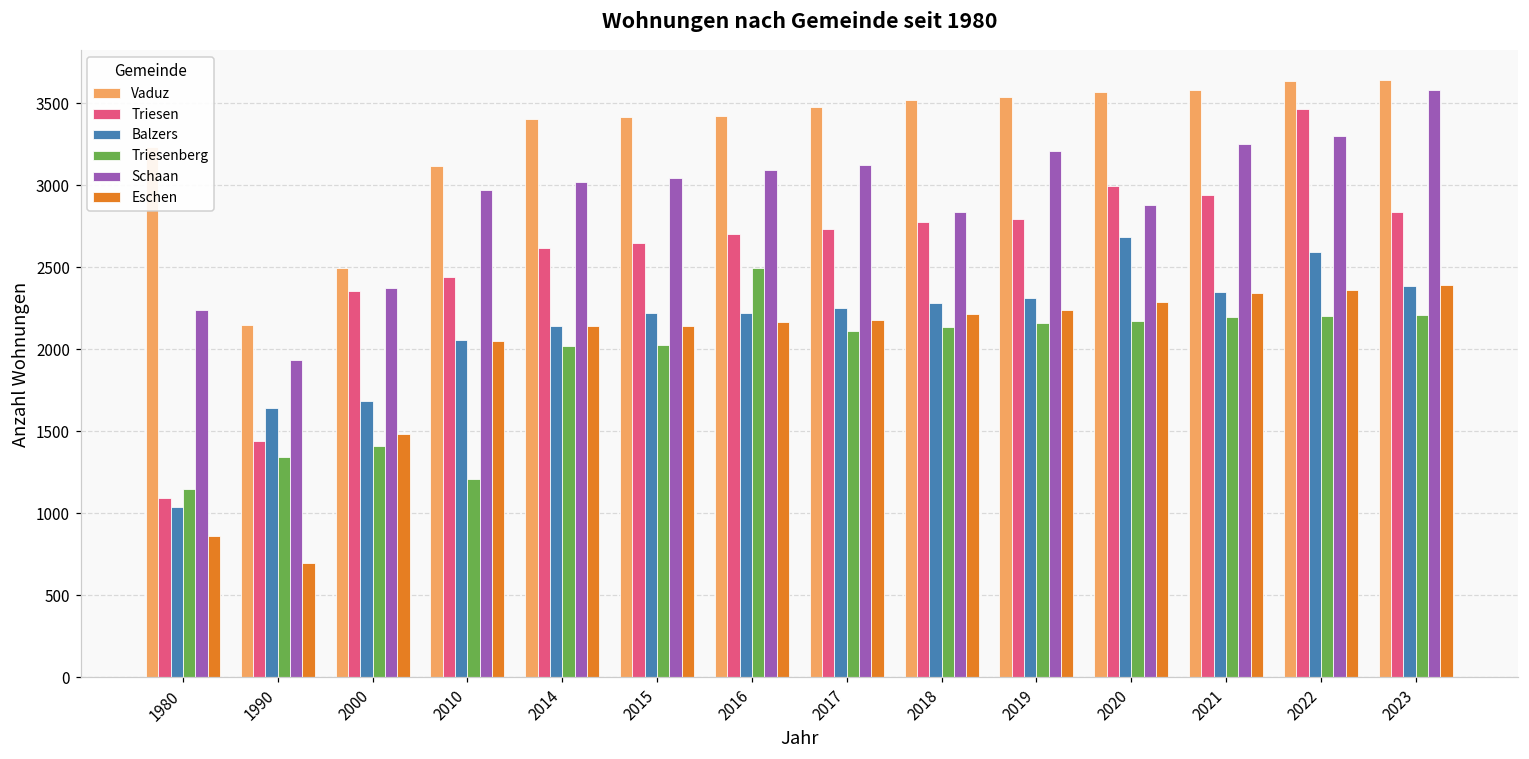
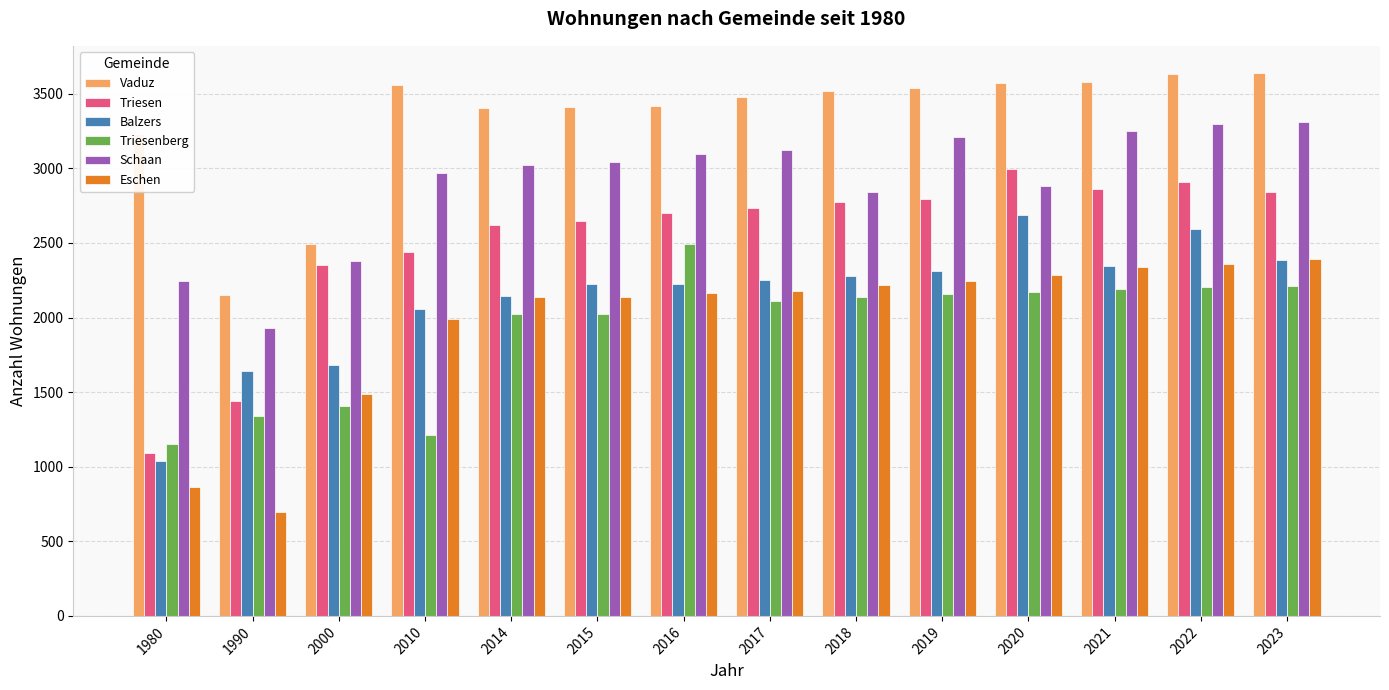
Vaduz, 2010: 3120 -> 3560
Eschen, 2010: 2050 -> 1990
Triesen, 2021: 2940 -> 2860
Triesen, 2022: 3470 -> 2910
Schaan, 2023: 3580 -> 3310
